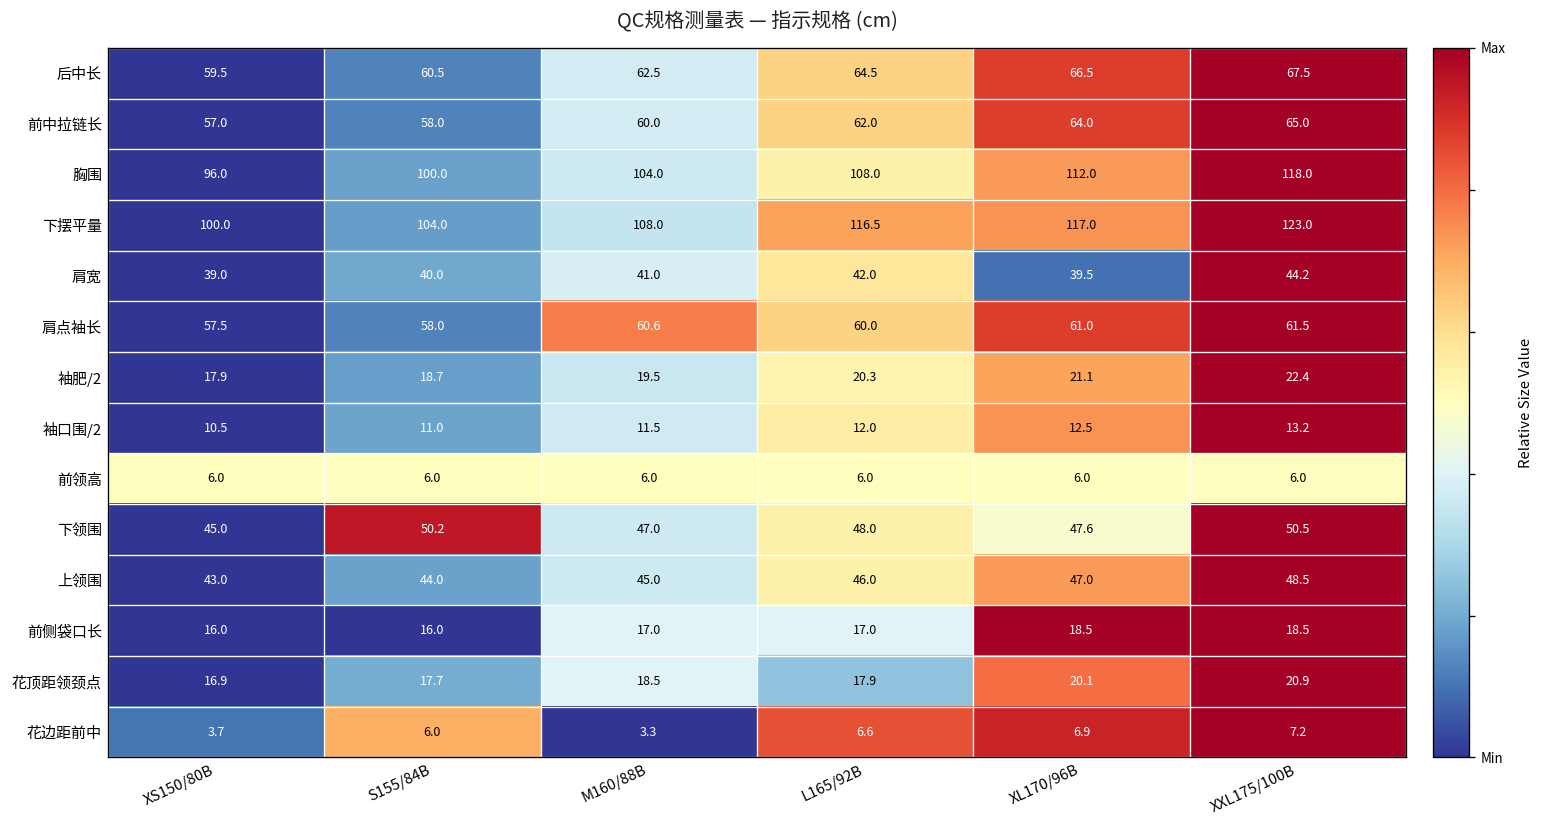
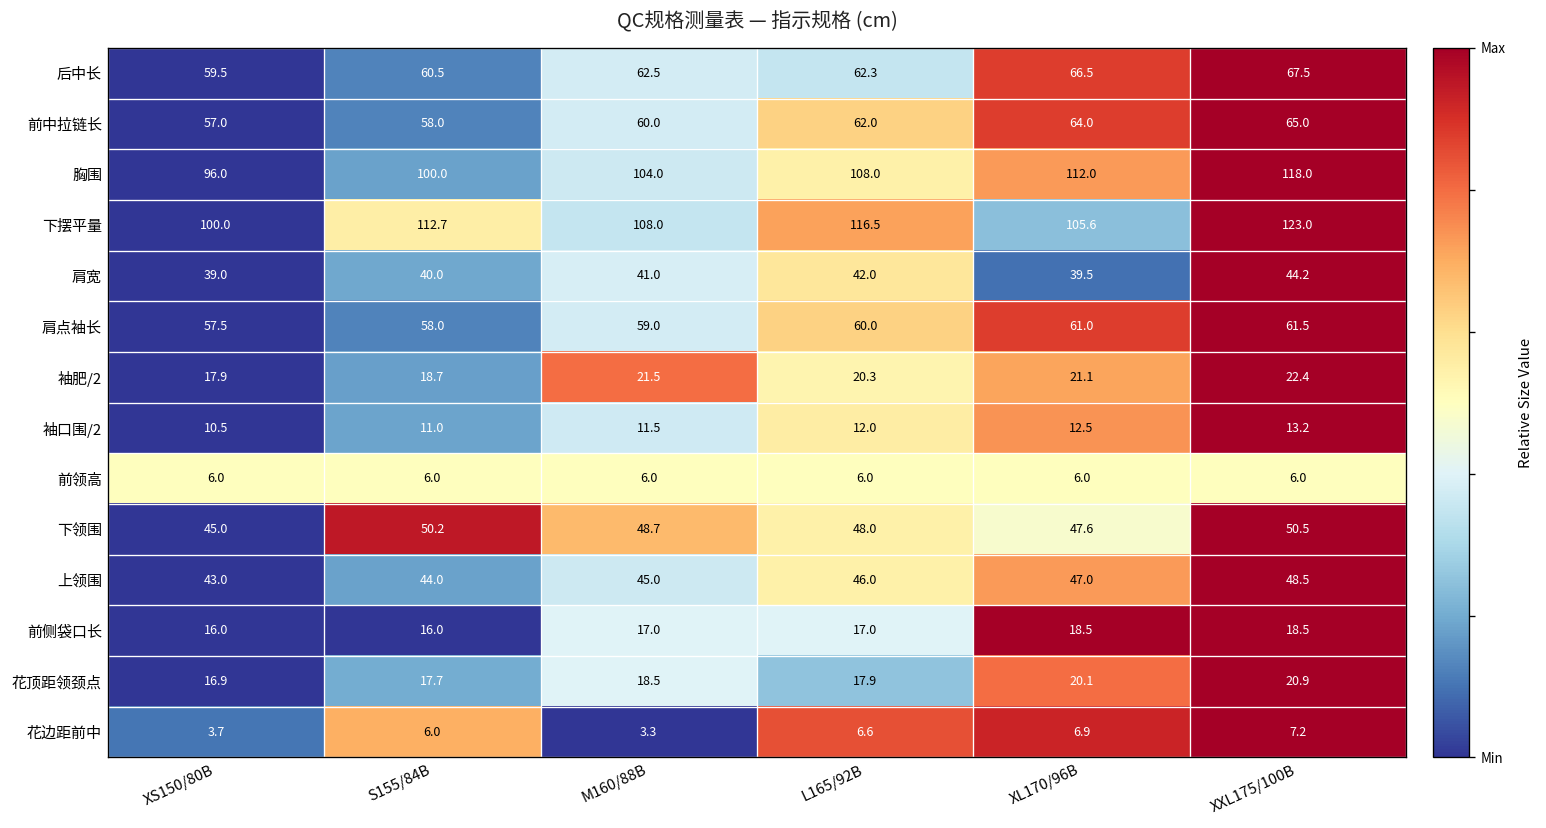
后中长, L165/92B: 64.5 -> 62.3
下摆平量, S155/84B: 104.0 -> 112.7
下摆平量, XL170/96B: 117.0 -> 105.6
肩点袖长, M160/88B: 60.6 -> 59.0
袖肥/2, M160/88B: 19.5 -> 21.5
下领围, M160/88B: 47.0 -> 48.7
